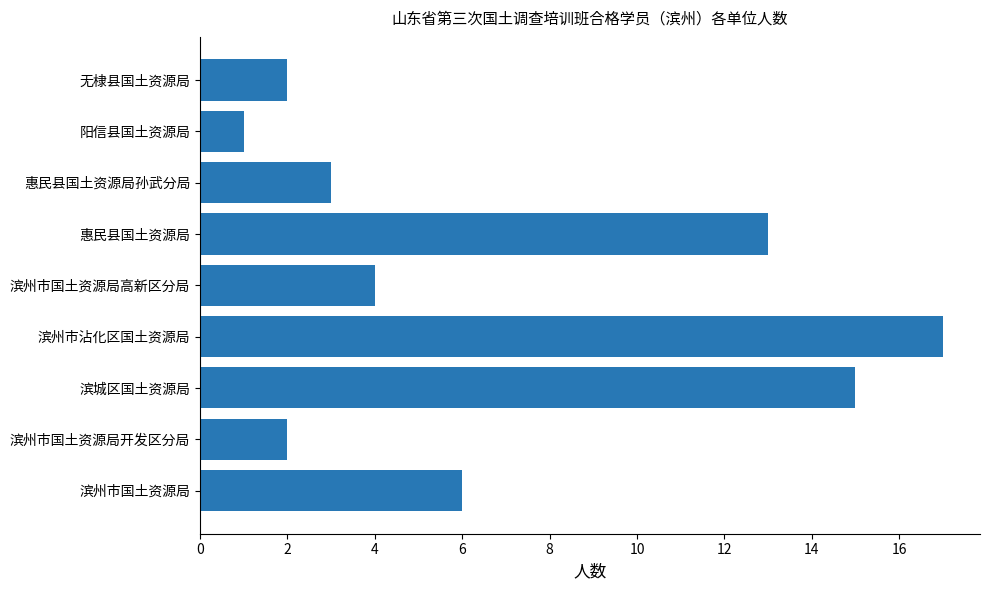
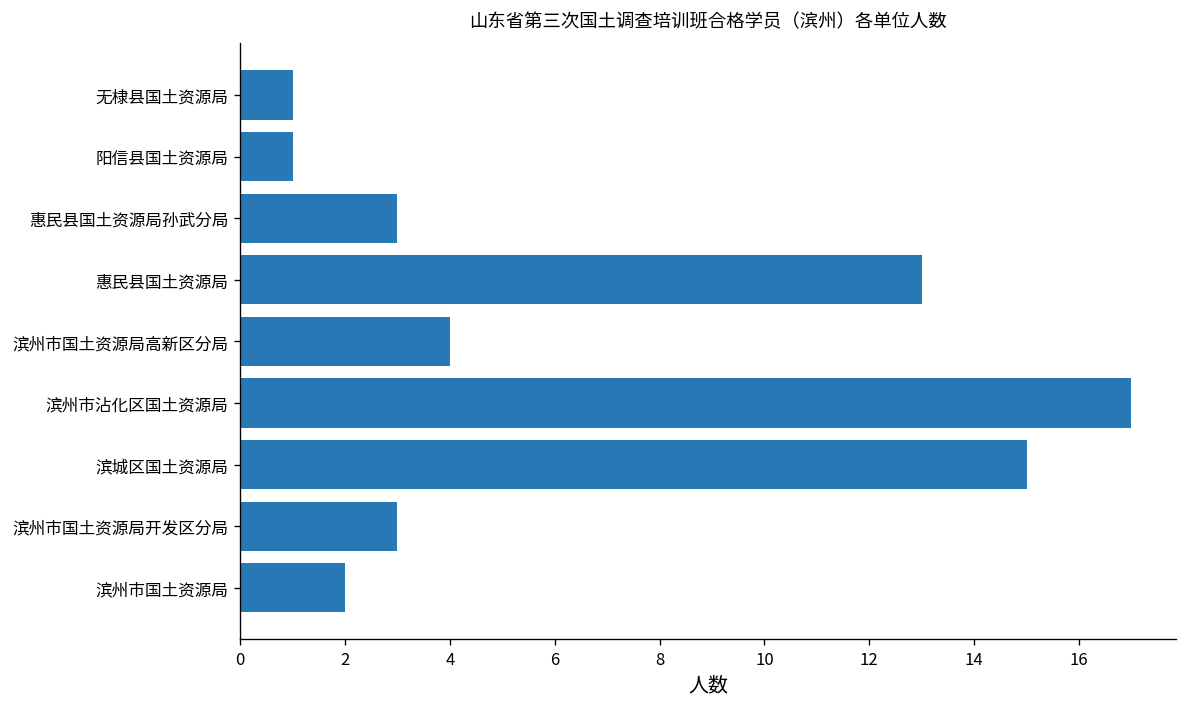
无棣县国土资源局: 2 -> 1
滨州市国土资源局开发区分局: 2 -> 3
滨州市国土资源局: 6 -> 2
